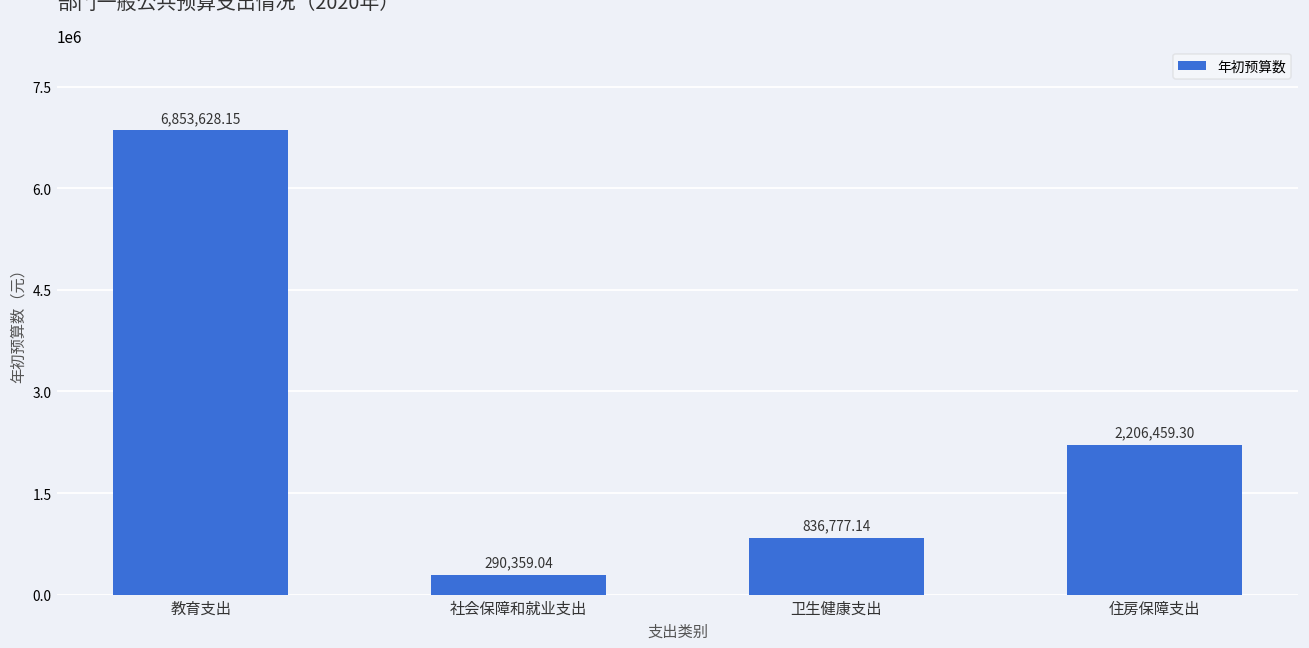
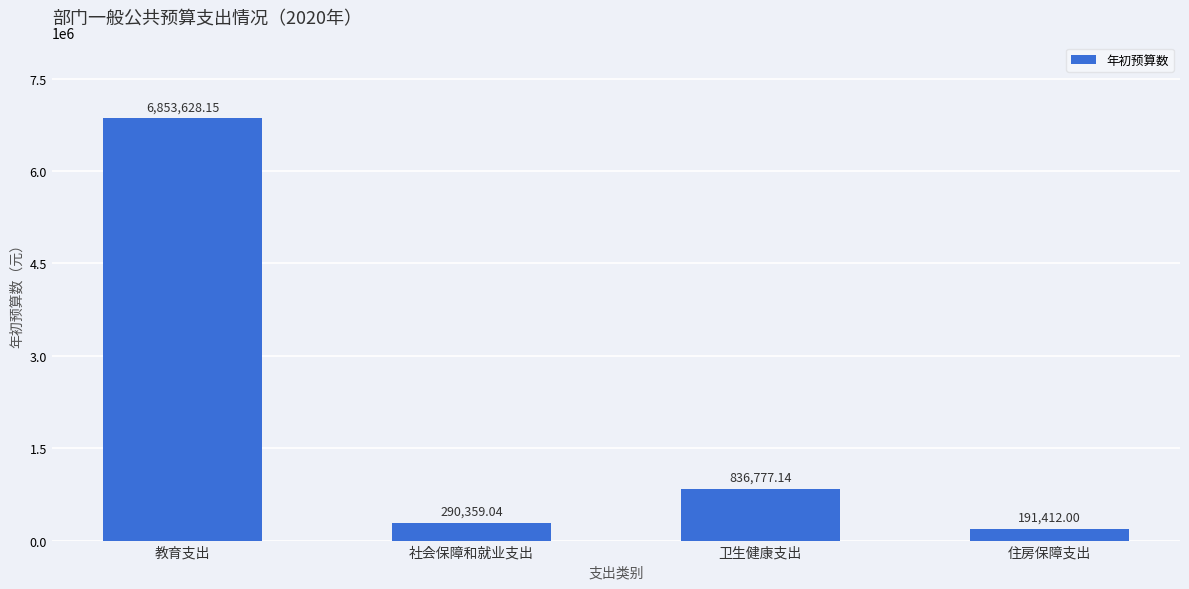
住房保障支出: 2,206,459.30 -> 191,412.00
